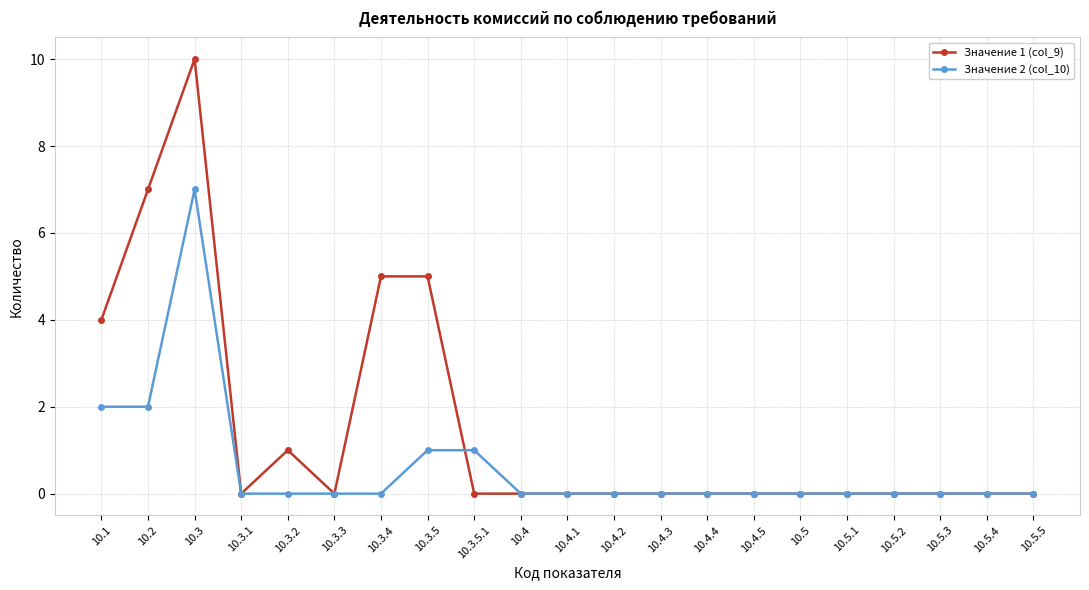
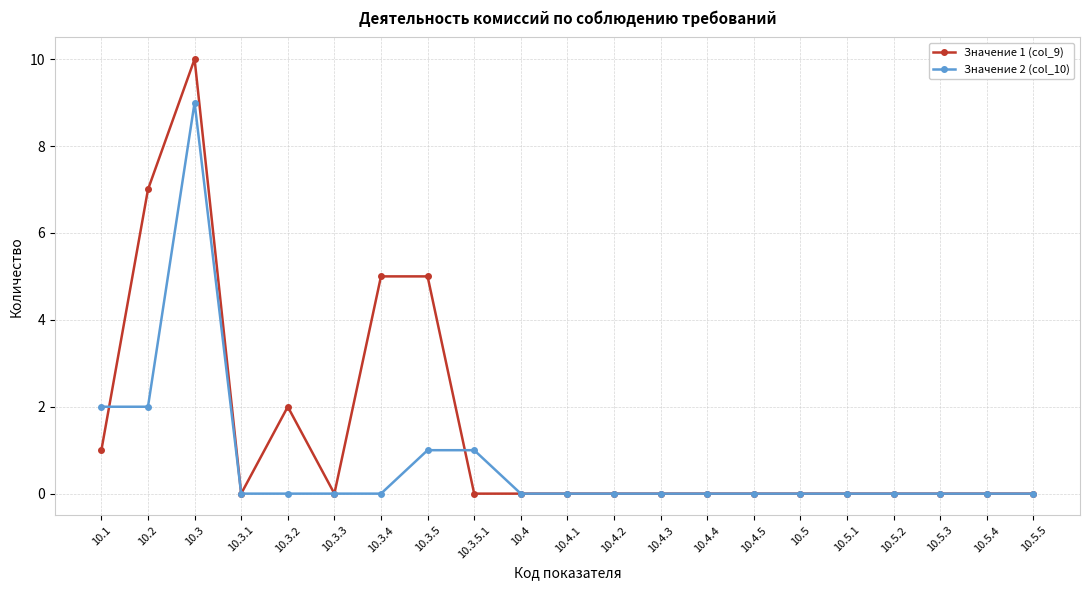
Значение 1 (col_9), 10.1: 4 -> 1
Значение 2 (col_10), 10.3: 7 -> 9
Значение 1 (col_9), 10.3.2: 1 -> 2
